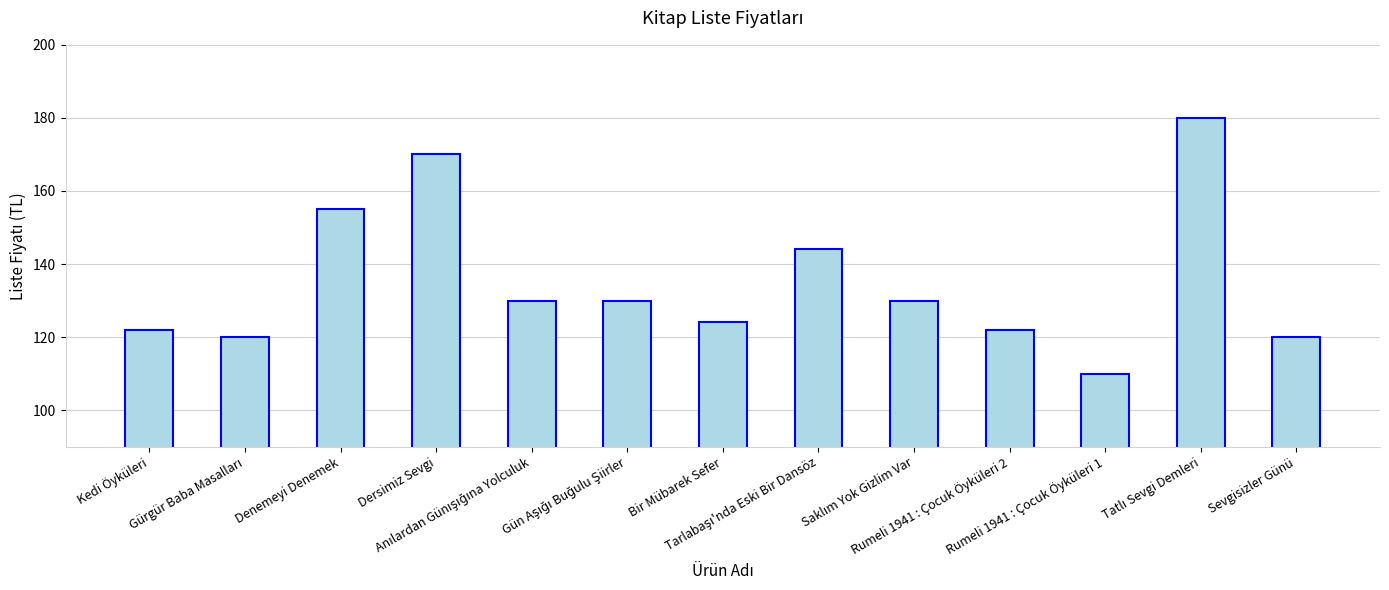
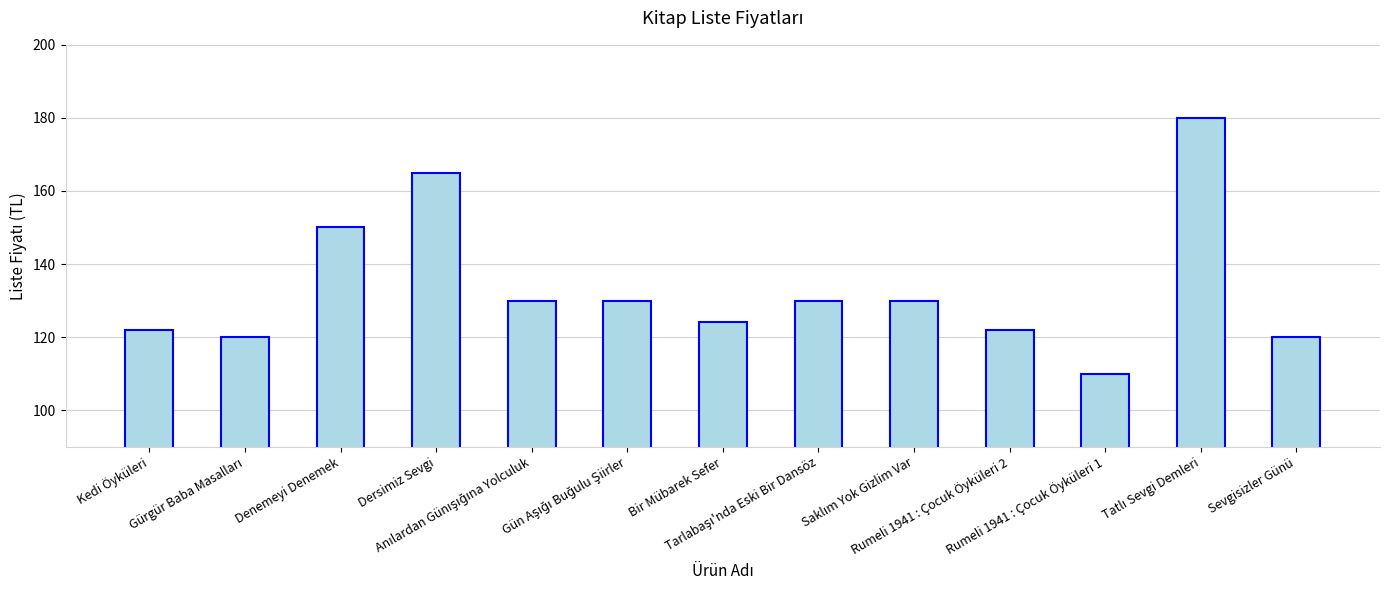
Denemeyi Denemek: 155 -> 150
Dersimiz Sevgi: 170 -> 165
Tarlabaşı'nda Eski Bir Dansöz: 144 -> 130
